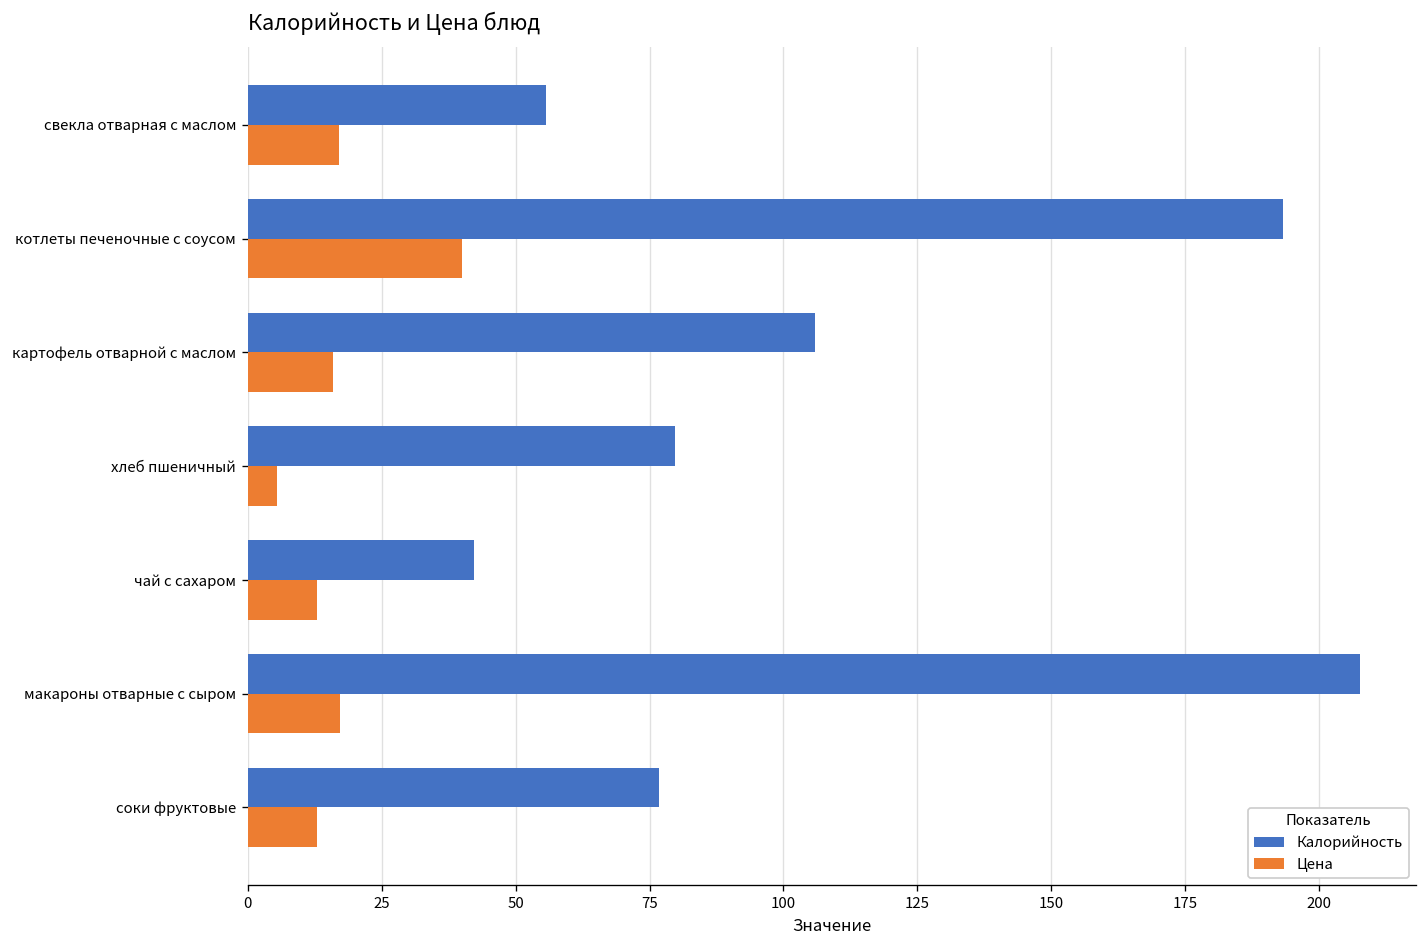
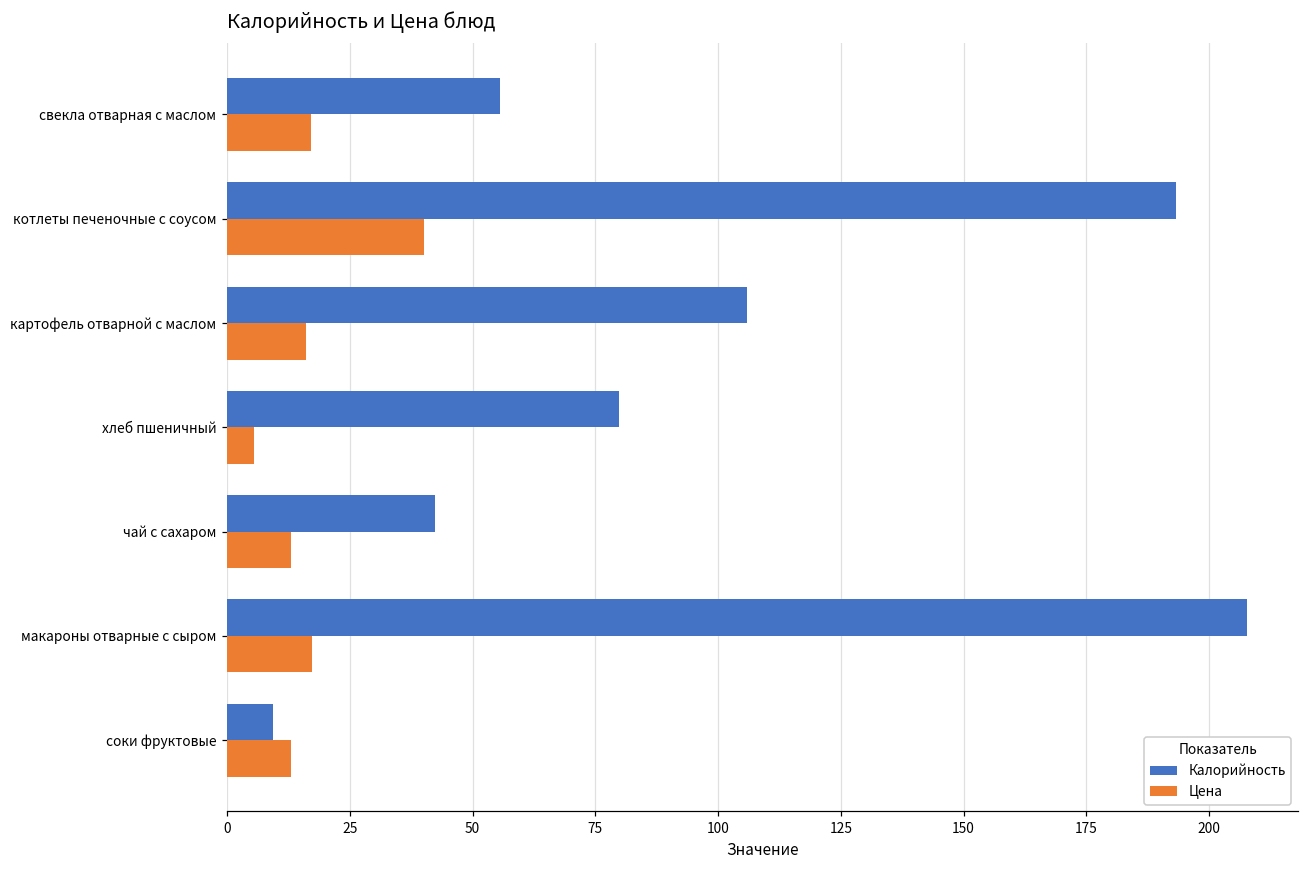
Калорийность, соки фруктовые: 77 -> 9
